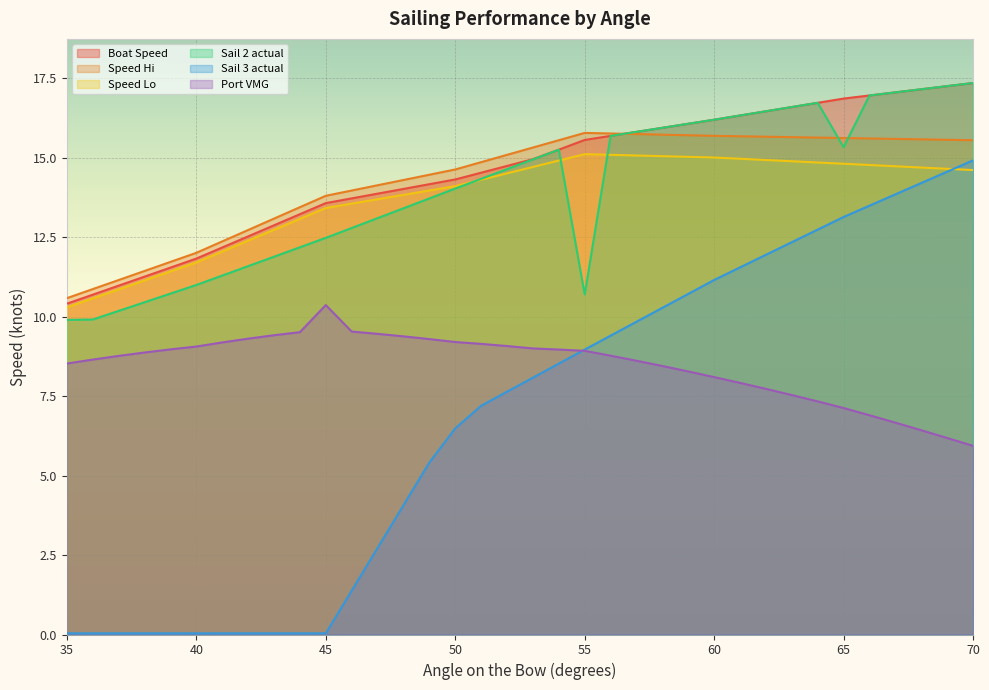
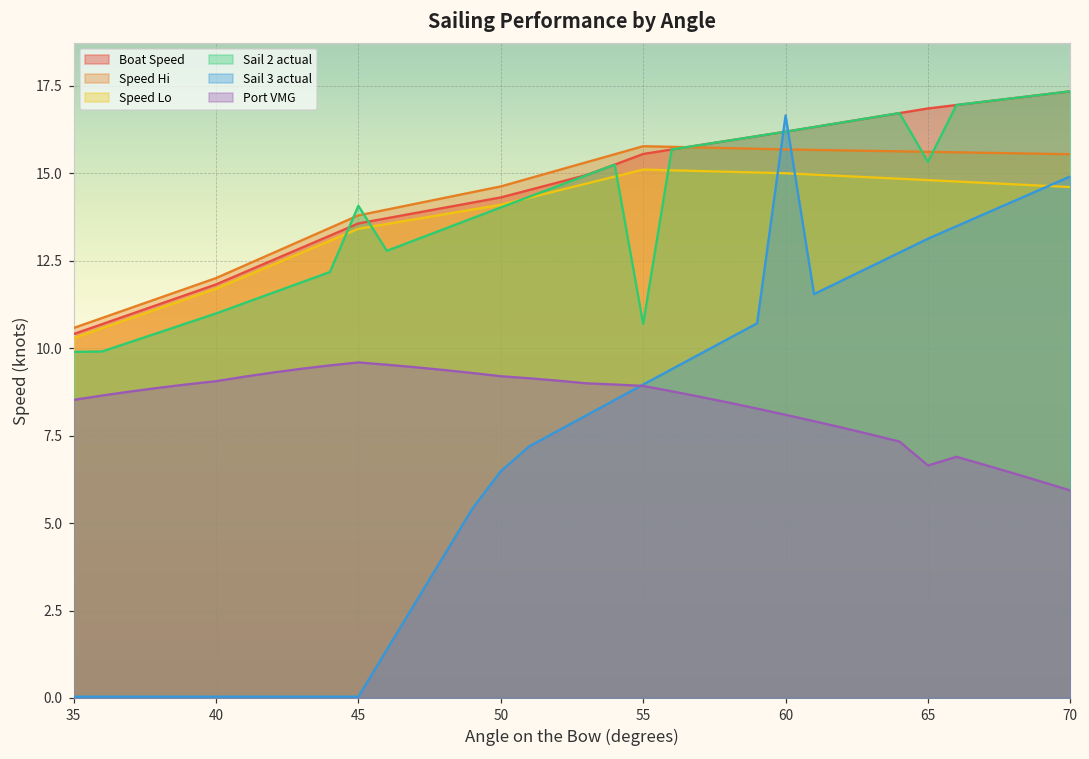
Sail 2 actual, 45: 12.5 -> 14.1
Port VMG, 45: 10.4 -> 9.6
Sail 3 actual, 60: 11.2 -> 16.7
Port VMG, 65: 7.1 -> 6.6
